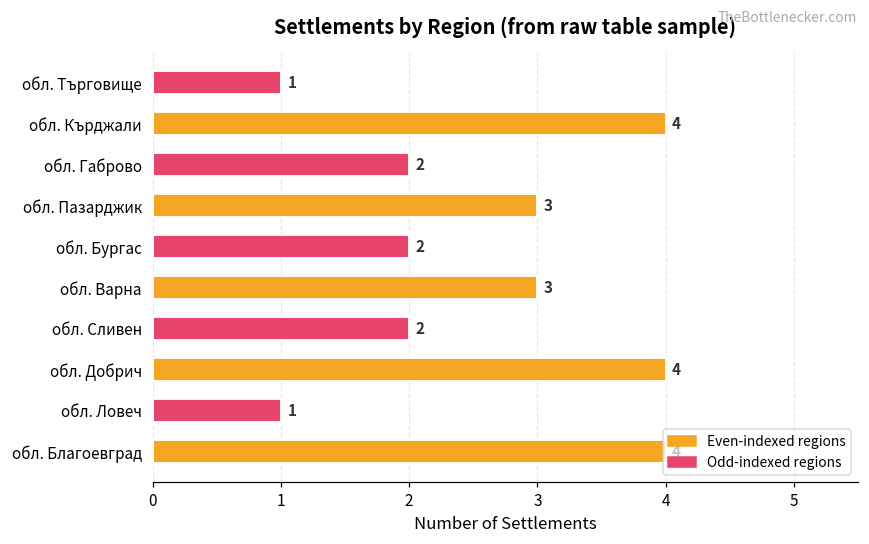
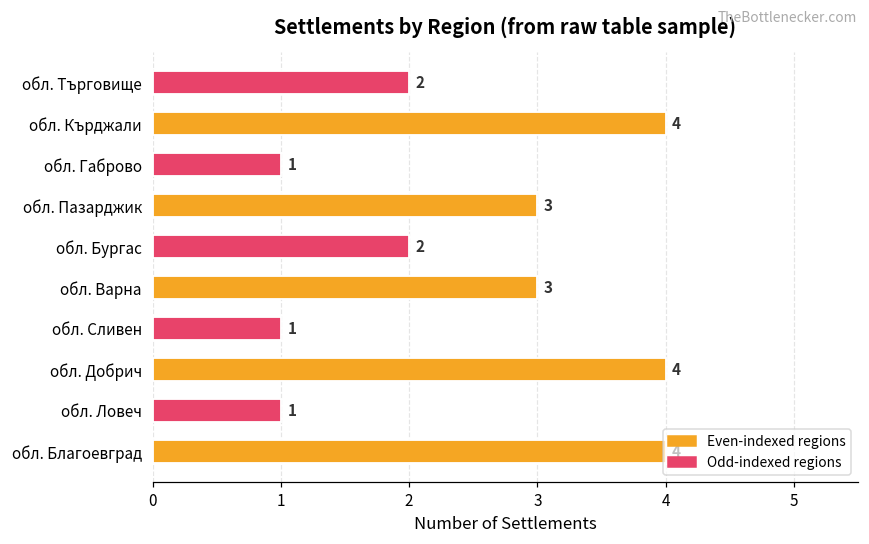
обл. Търговище: 1 -> 2
обл. Габрово: 2 -> 1
обл. Сливен: 2 -> 1
